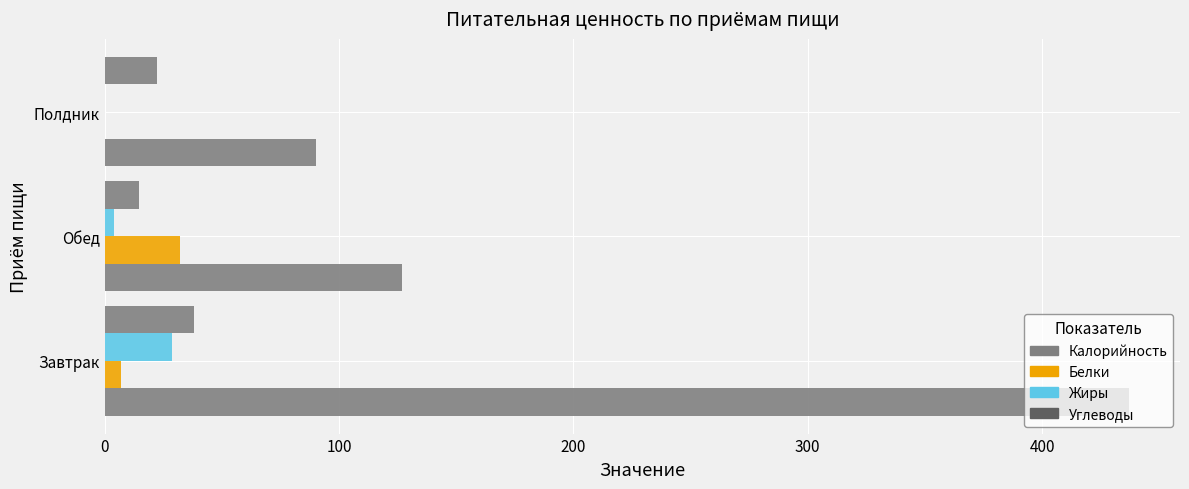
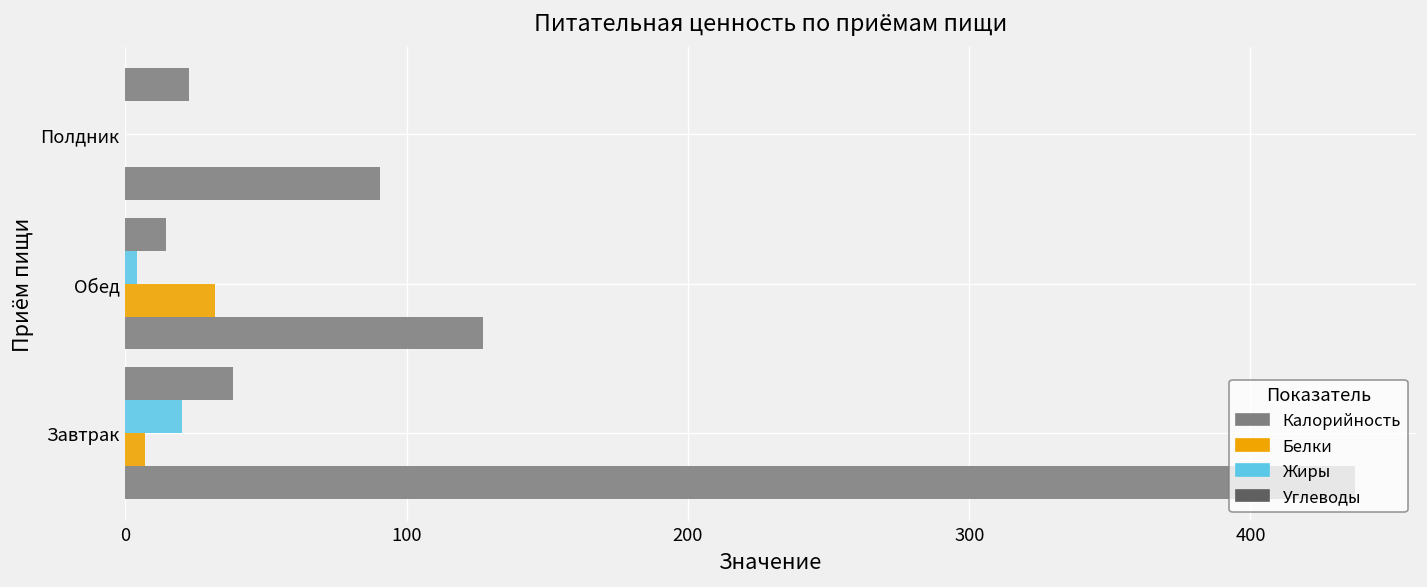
Жиры, Завтрак: 29 -> 20
